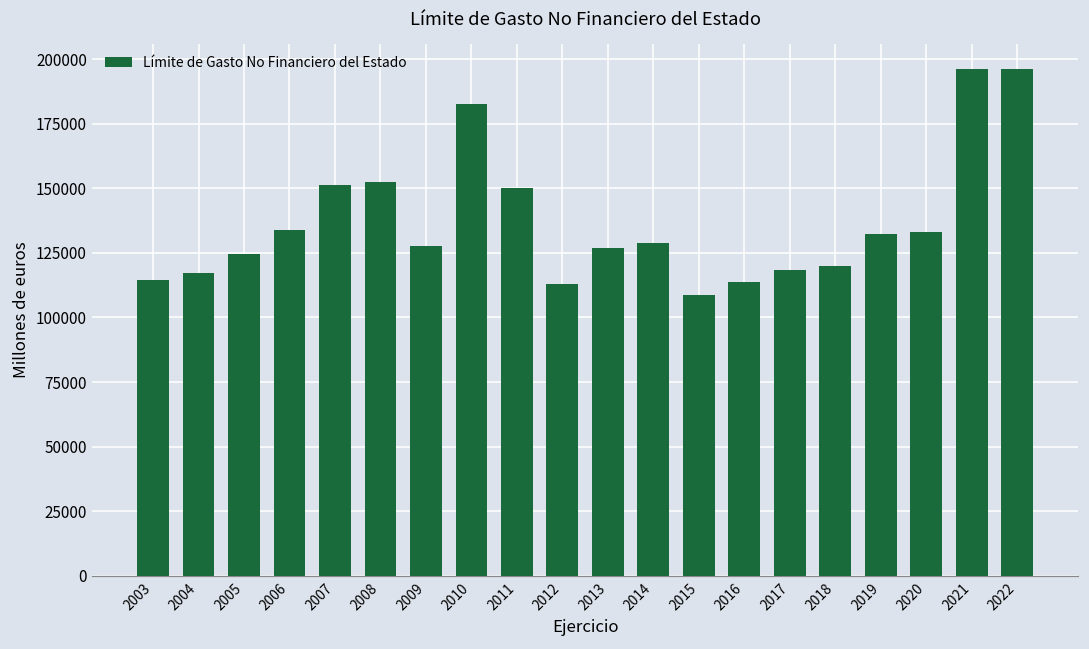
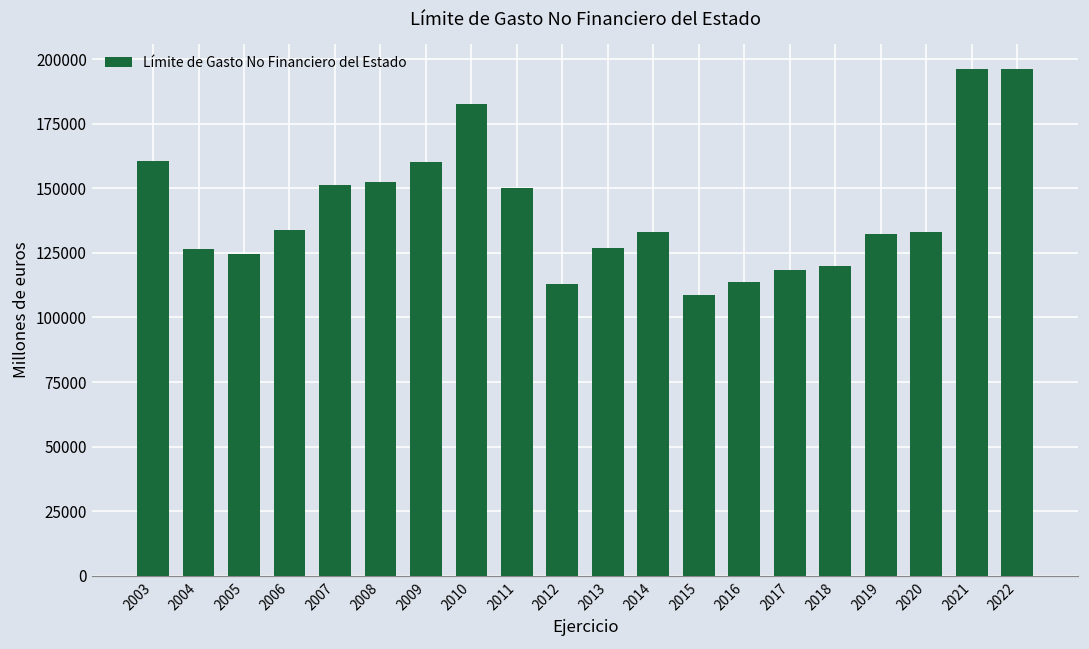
2003: 115000 -> 160000
2004: 117000 -> 127000
2009: 128000 -> 160000
2014: 129000 -> 133000
